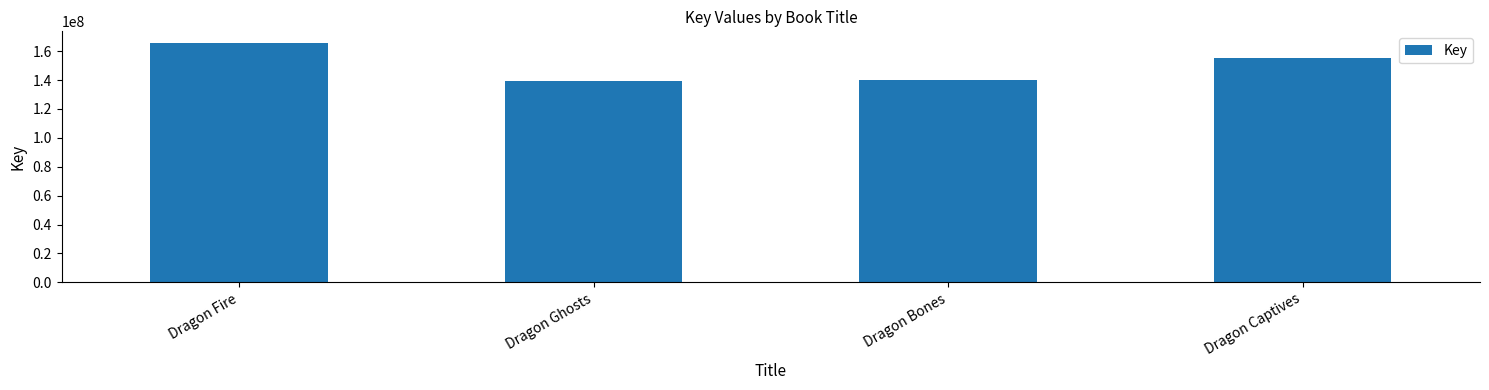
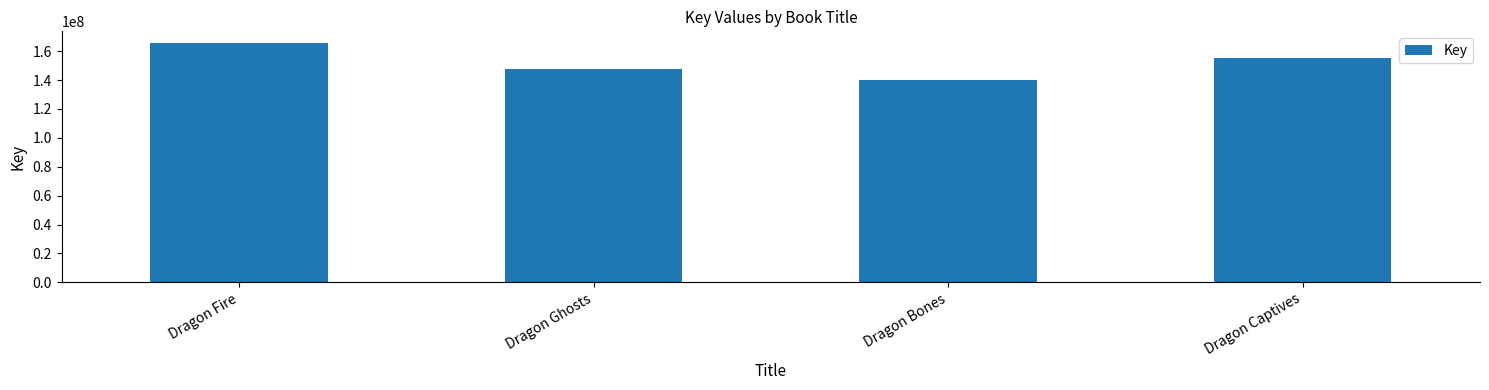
Dragon Ghosts: 139000000 -> 148000000
